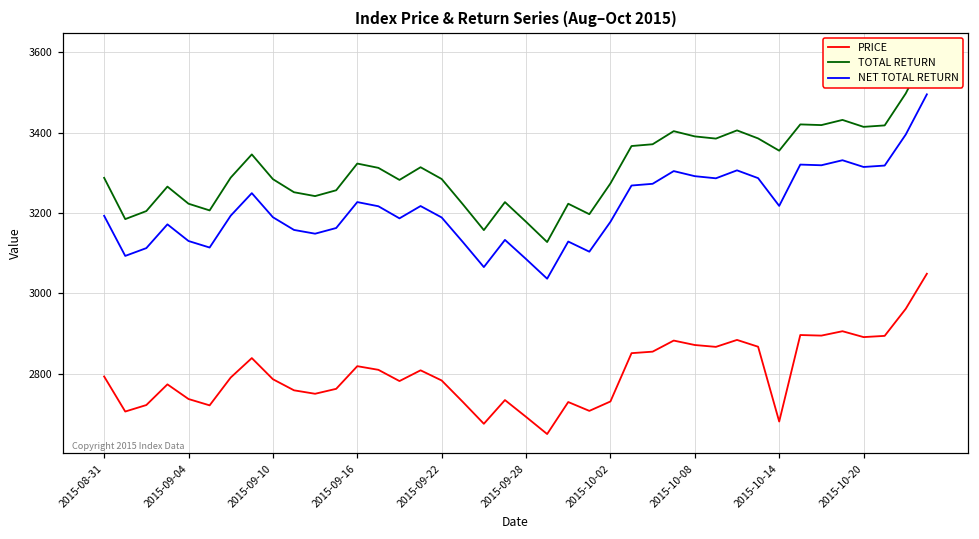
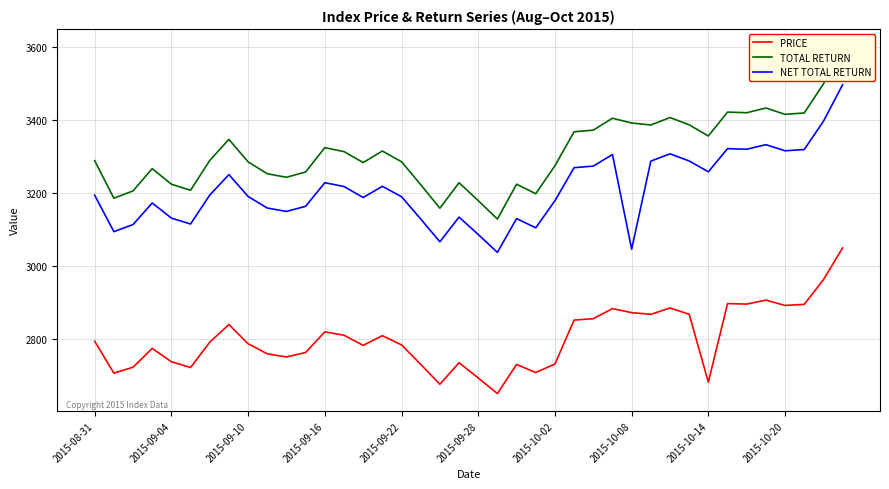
NET TOTAL RETURN, 2015-10-08: 3290 -> 3040
NET TOTAL RETURN, 2015-10-14: 3220 -> 3260
